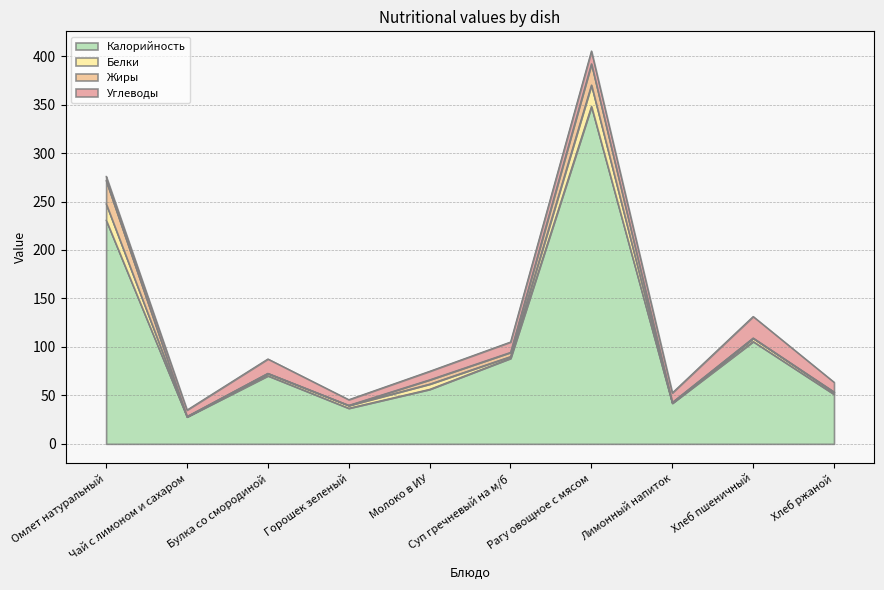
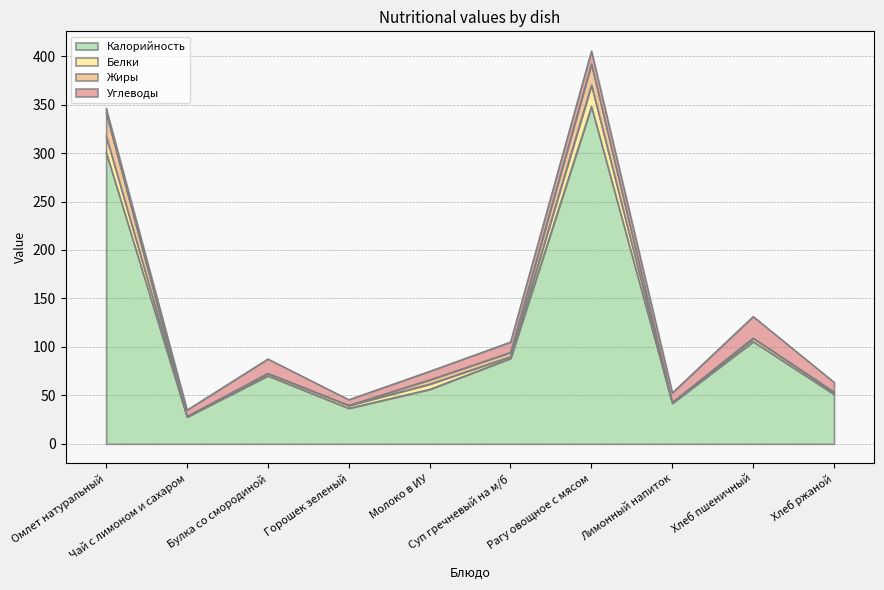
Калорийность, Омлет натуральный: 230 -> 300
